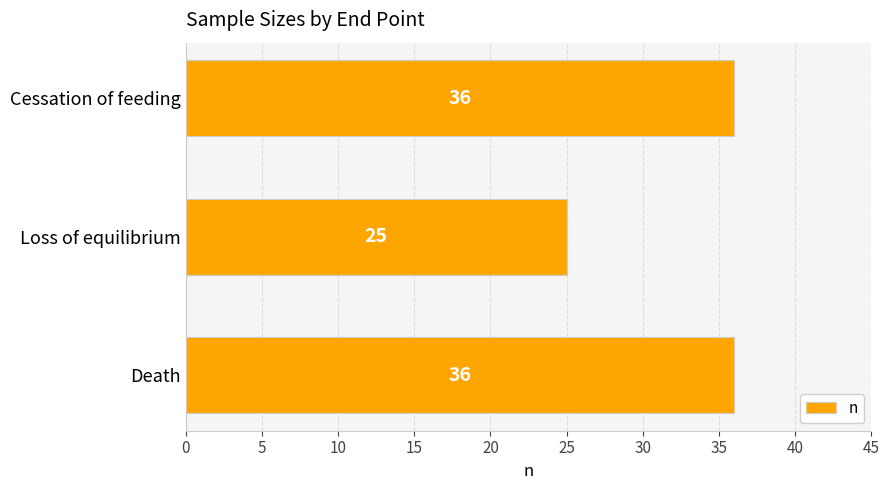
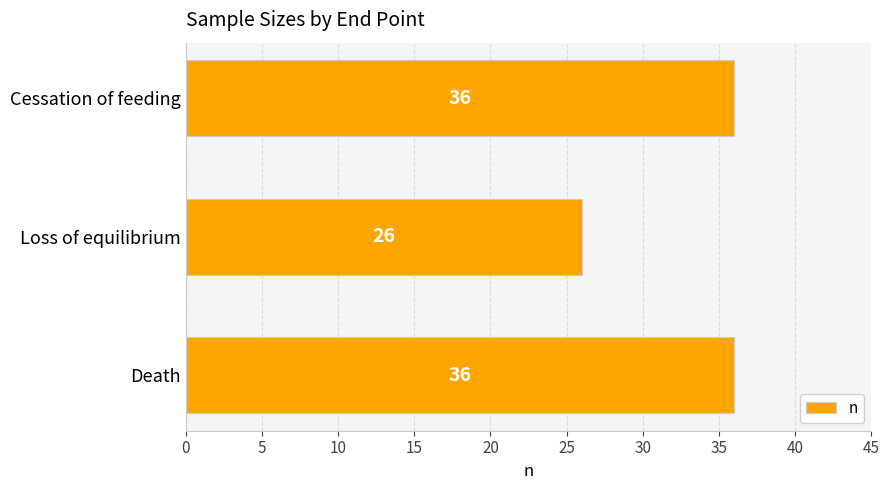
Loss of equilibrium: 25 -> 26
